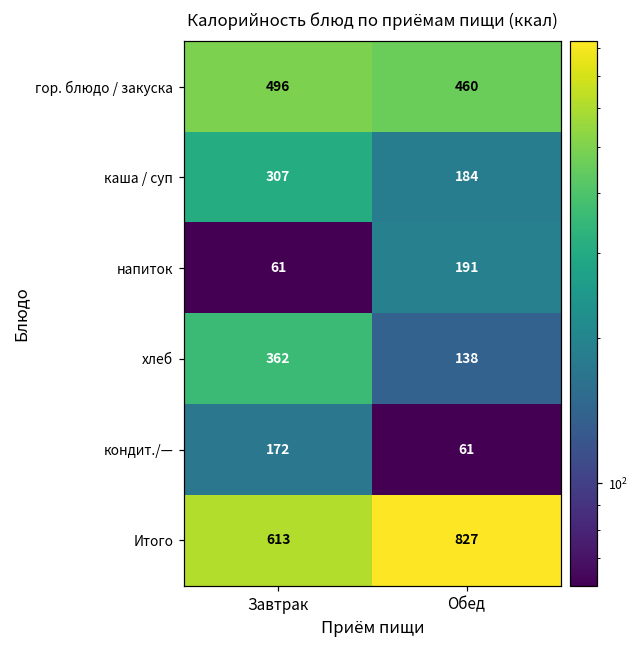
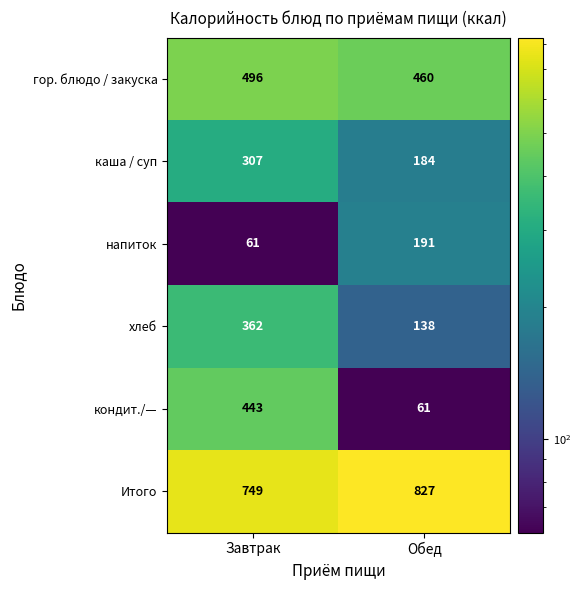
кондит./—, Завтрак: 172 -> 443
Итого, Завтрак: 613 -> 749
